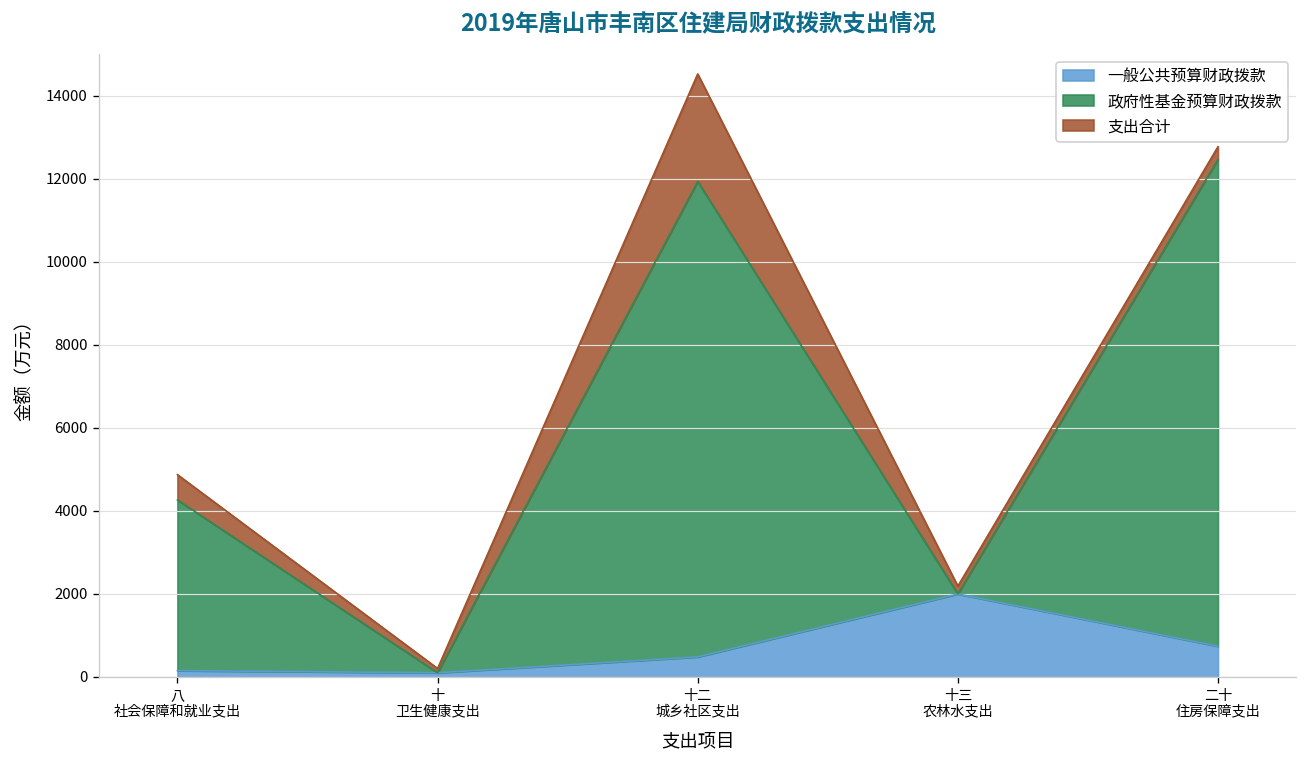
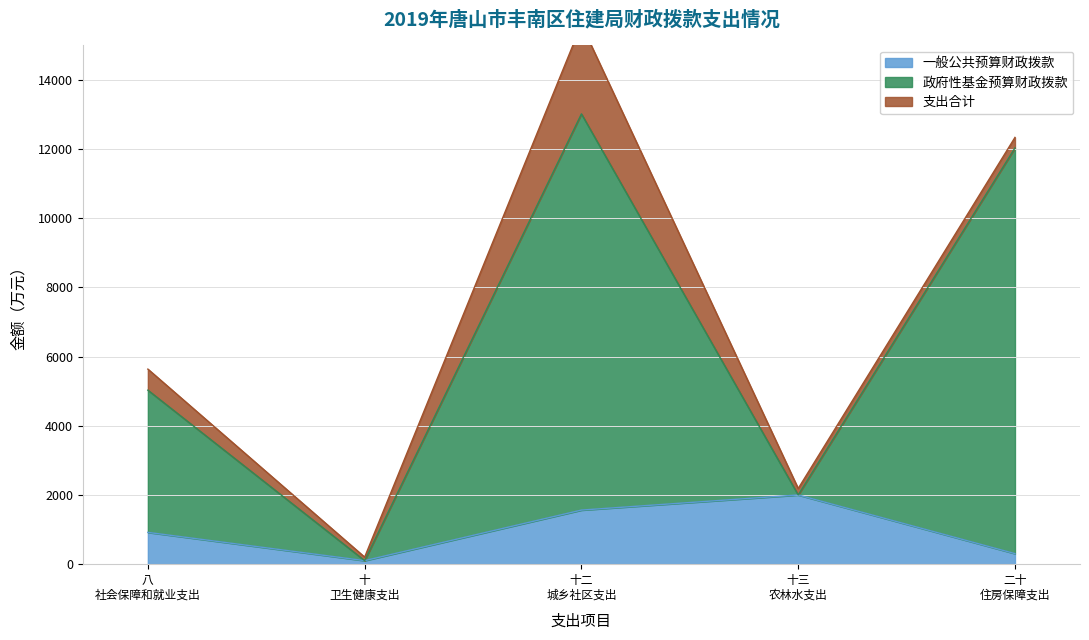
一般公共预算财政拨款, 八 社会保障和就业支出: 200 -> 900
一般公共预算财政拨款, 十二 城乡社区支出: 500 -> 1600
一般公共预算财政拨款, 二十 住房保障支出: 700 -> 300
